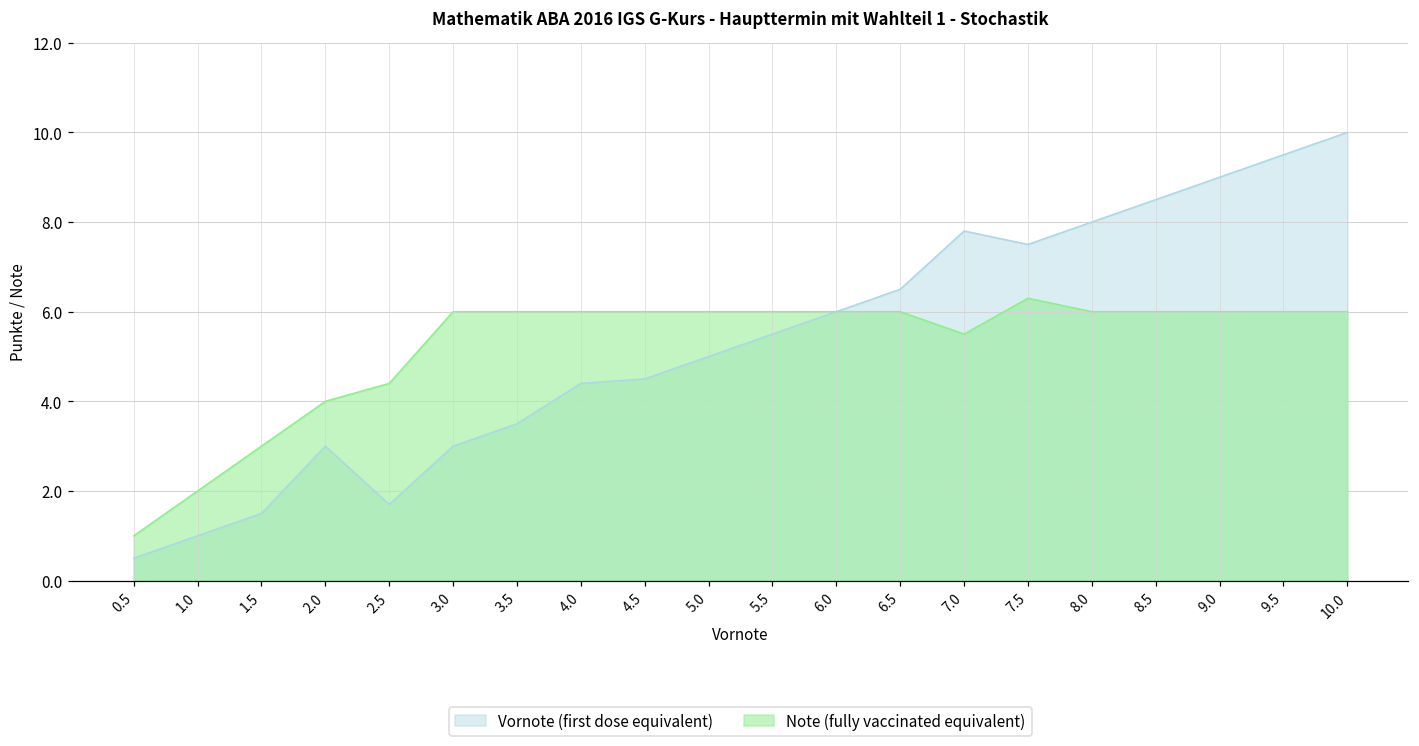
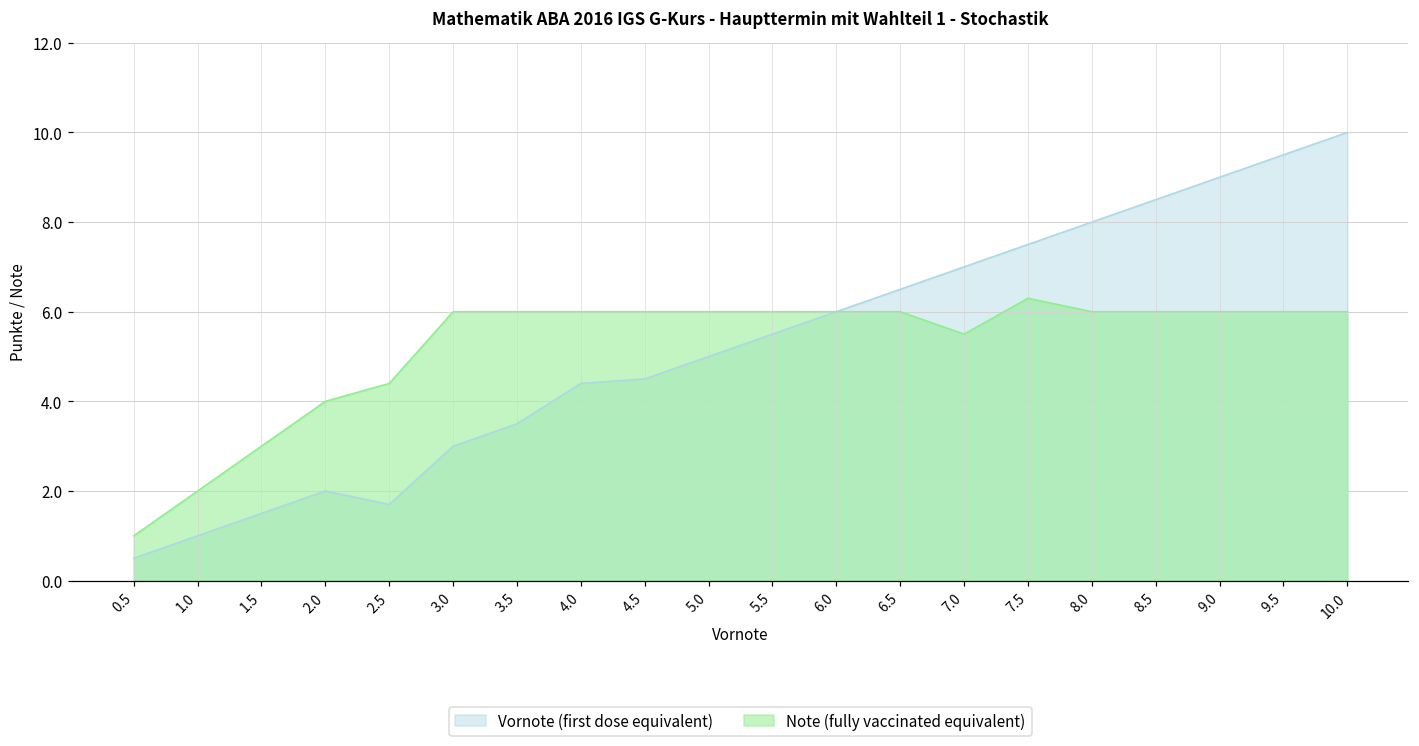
Vornote (first dose equivalent), 2.0: 3 -> 2
Vornote (first dose equivalent), 7.0: 7.8 -> 7.0
